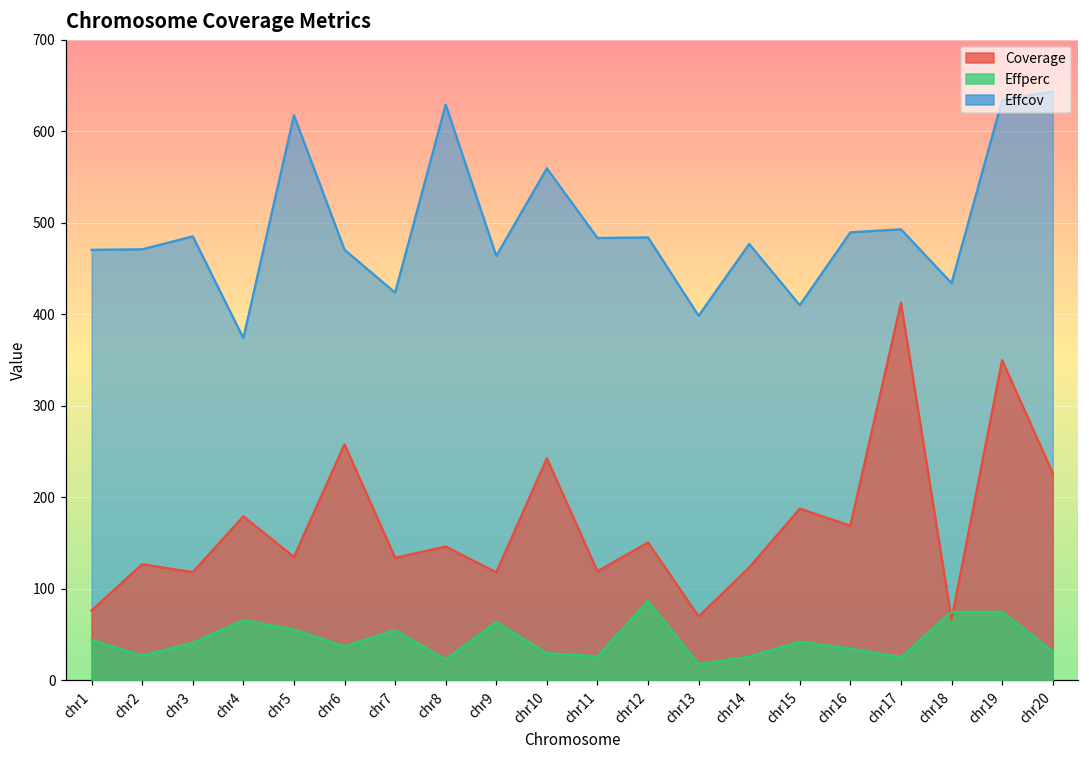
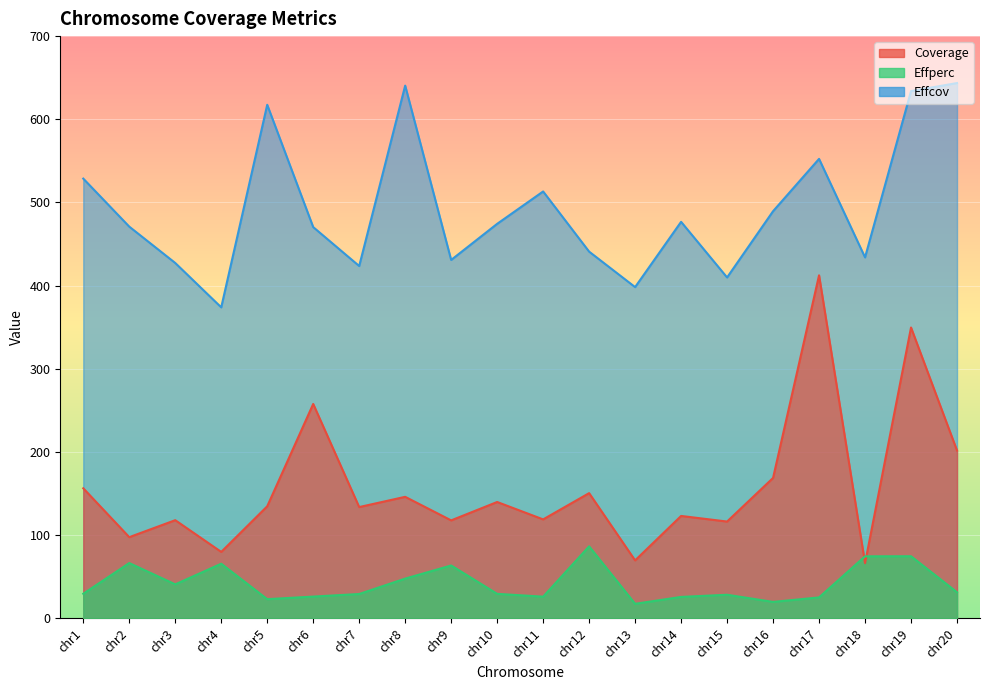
Effcov, chr1: 470 -> 530
Coverage, chr1: 80 -> 160
Effperc, chr1: 40 -> 30
Coverage, chr2: 130 -> 100
Effperc, chr2: 30 -> 70
Effcov, chr3: 490 -> 430
Coverage, chr4: 180 -> 80
Effperc, chr5: 60 -> 20
Effperc, chr6: 40 -> 30
Effperc, chr7: 50 -> 30
Effcov, chr8: 630 -> 640
Effperc, chr8: 20 -> 50
Effcov, chr9: 460 -> 430
Effcov, chr10: 560 -> 470
Coverage, chr10: 240 -> 140
Effcov, chr11: 480 -> 510
Effcov, chr12: 480 -> 440
Coverage, chr15: 190 -> 120
Effperc, chr15: 40 -> 30
Effperc, chr16: 30 -> 20
Effcov, chr17: 490 -> 550
Coverage, chr20: 230 -> 200
